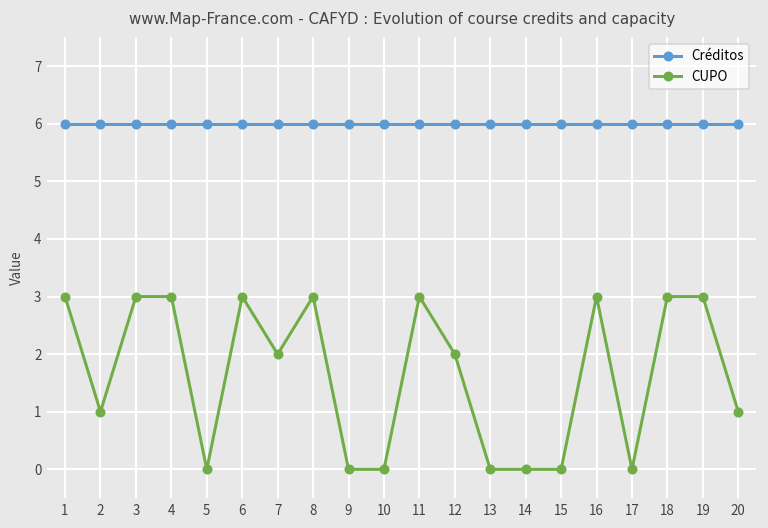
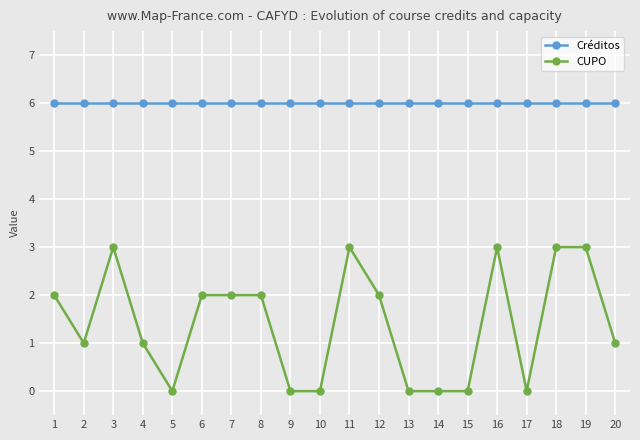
CUPO, 1: 3 -> 2
CUPO, 4: 3 -> 1
CUPO, 6: 3 -> 2
CUPO, 8: 3 -> 2
